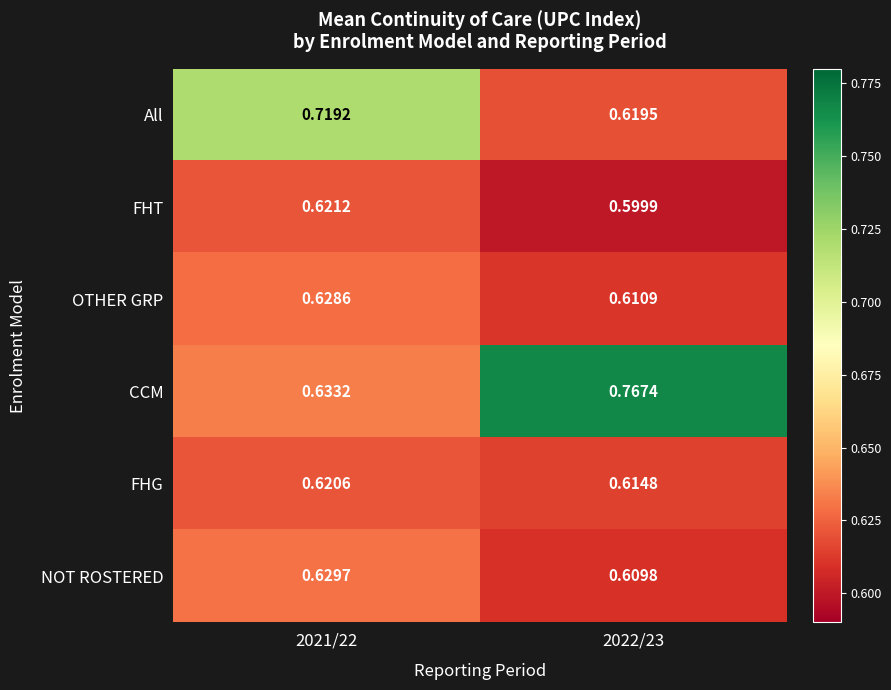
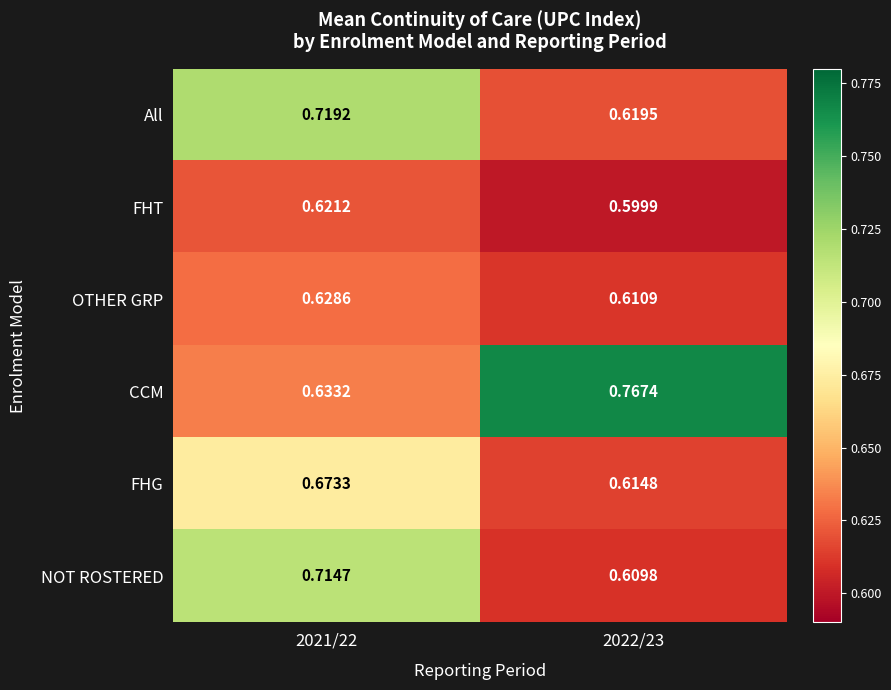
FHG, 2021/22: 0.6206 -> 0.6733
NOT ROSTERED, 2021/22: 0.6297 -> 0.7147
